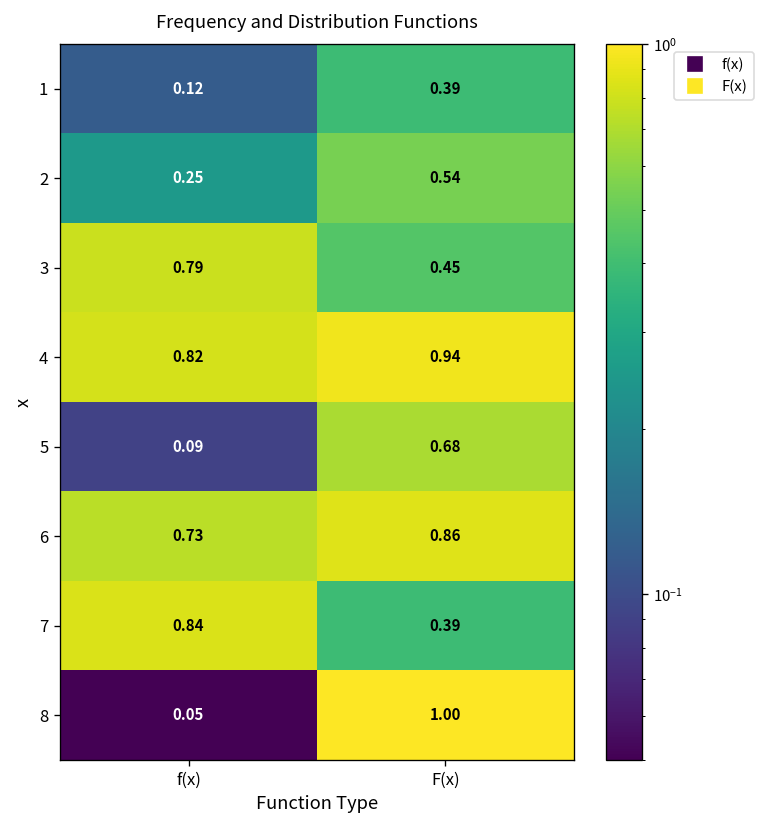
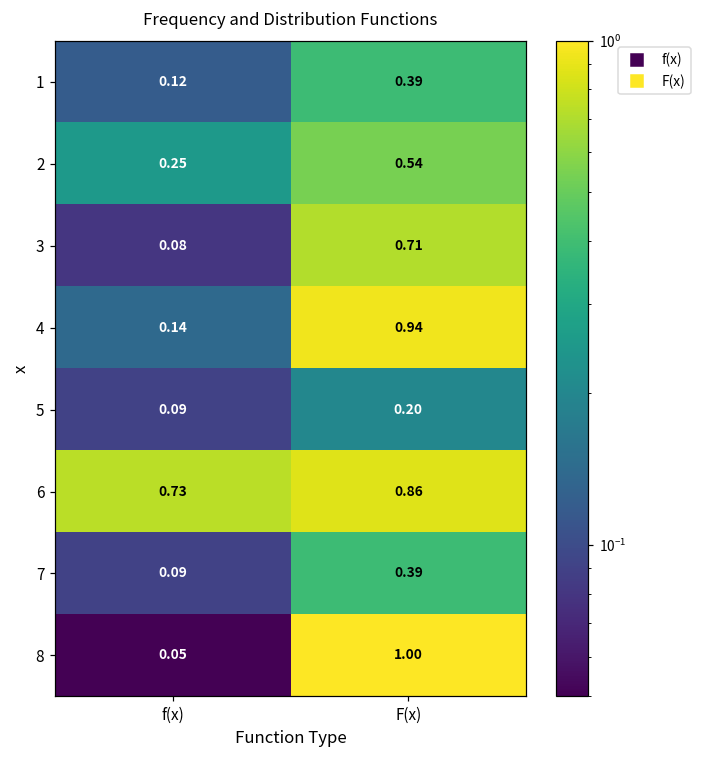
3, f(x): 0.79 -> 0.08
3, F(x): 0.45 -> 0.71
4, f(x): 0.82 -> 0.14
5, F(x): 0.68 -> 0.20
7, f(x): 0.84 -> 0.09
